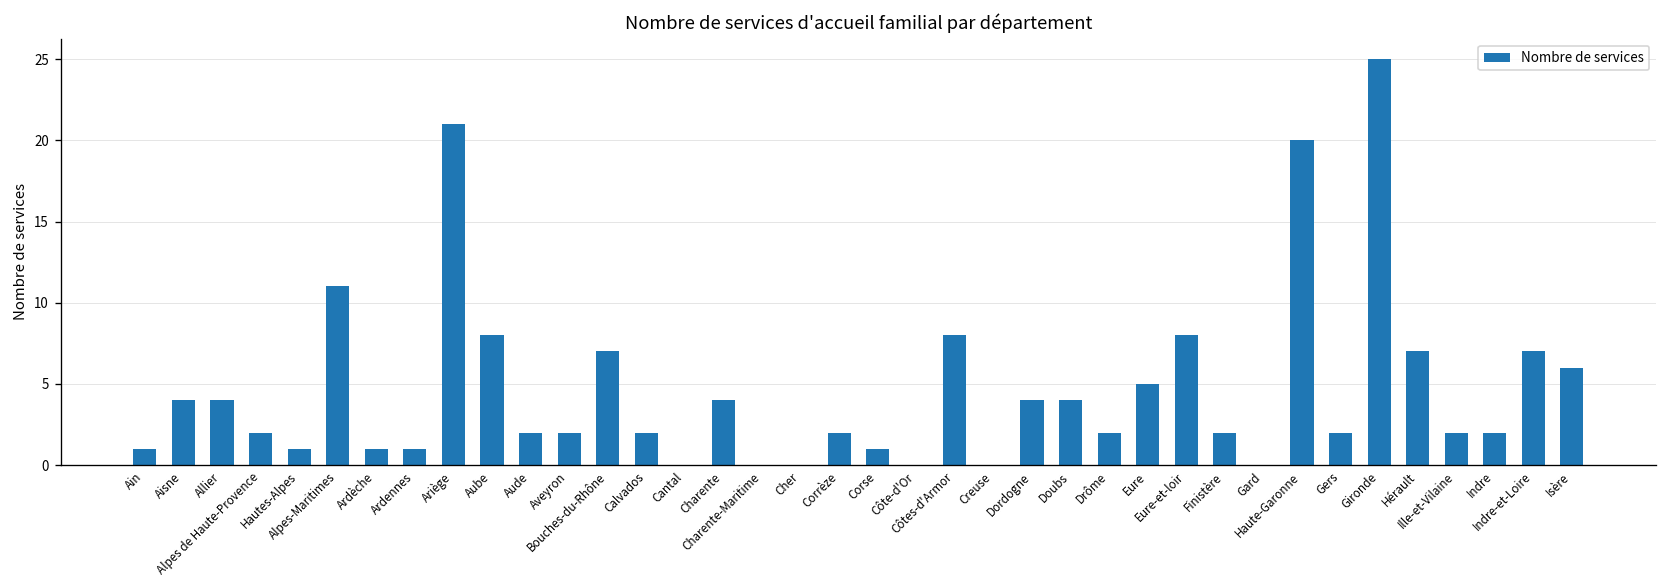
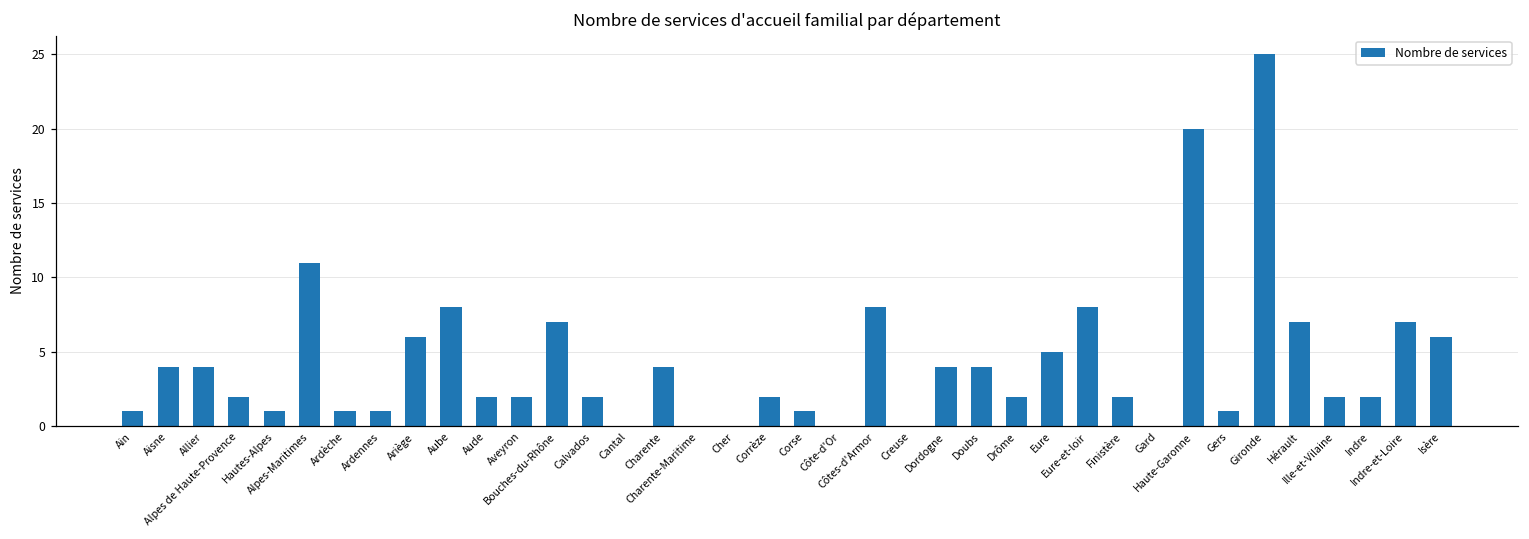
Ariège: 21 -> 6
Gers: 2 -> 1
